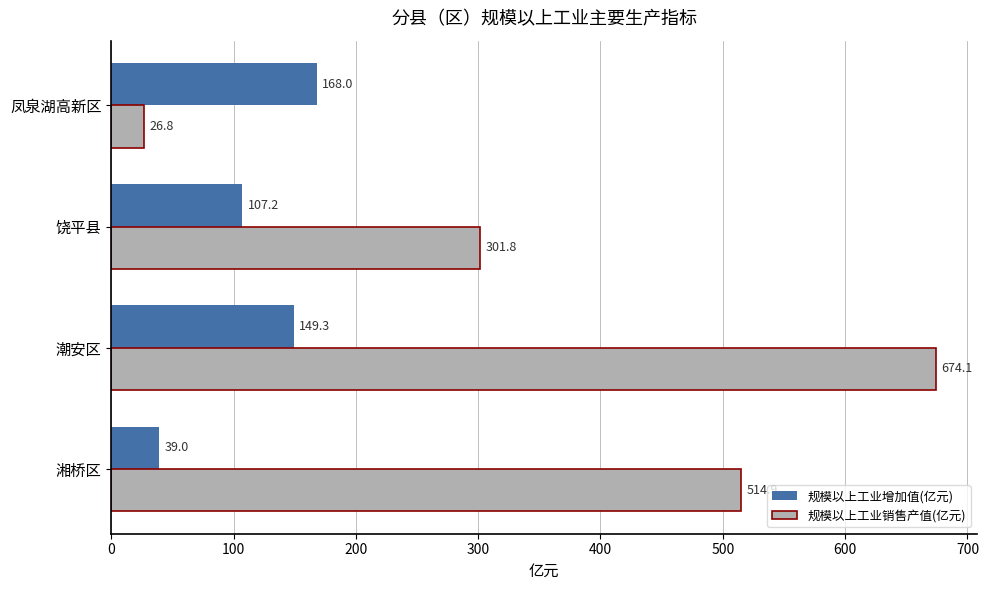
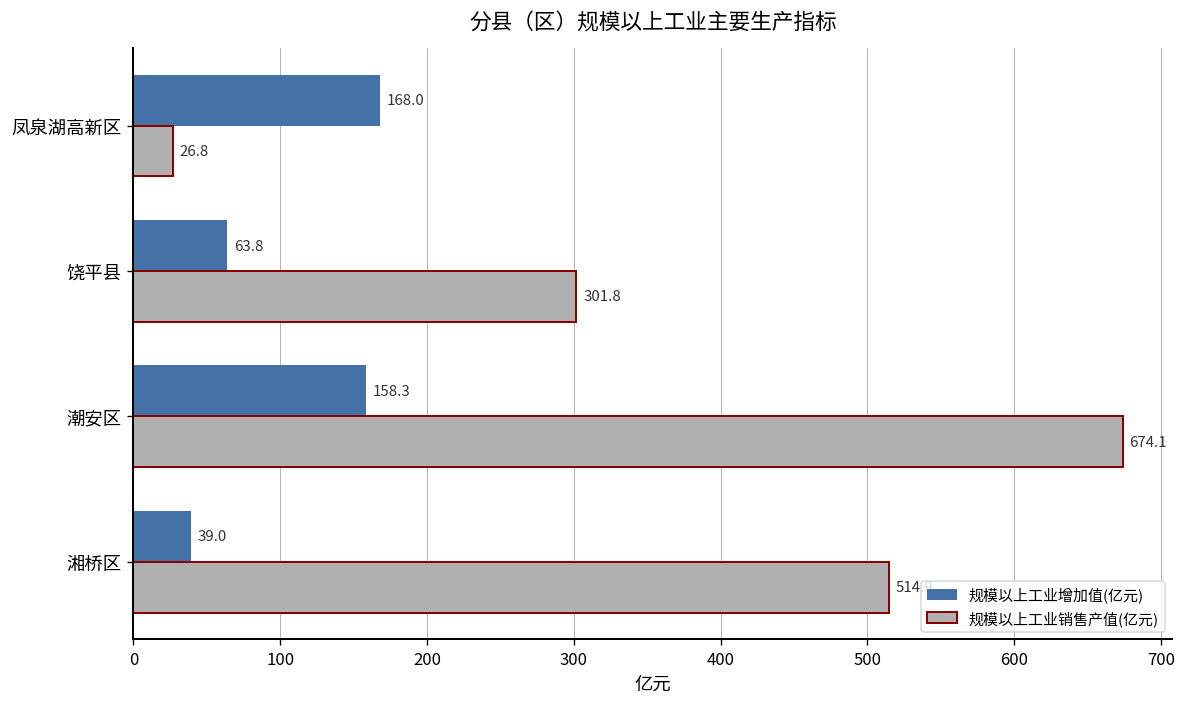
规模以上工业增加值(亿元), 饶平县: 107.2 -> 63.8
规模以上工业增加值(亿元), 潮安区: 149.3 -> 158.3
